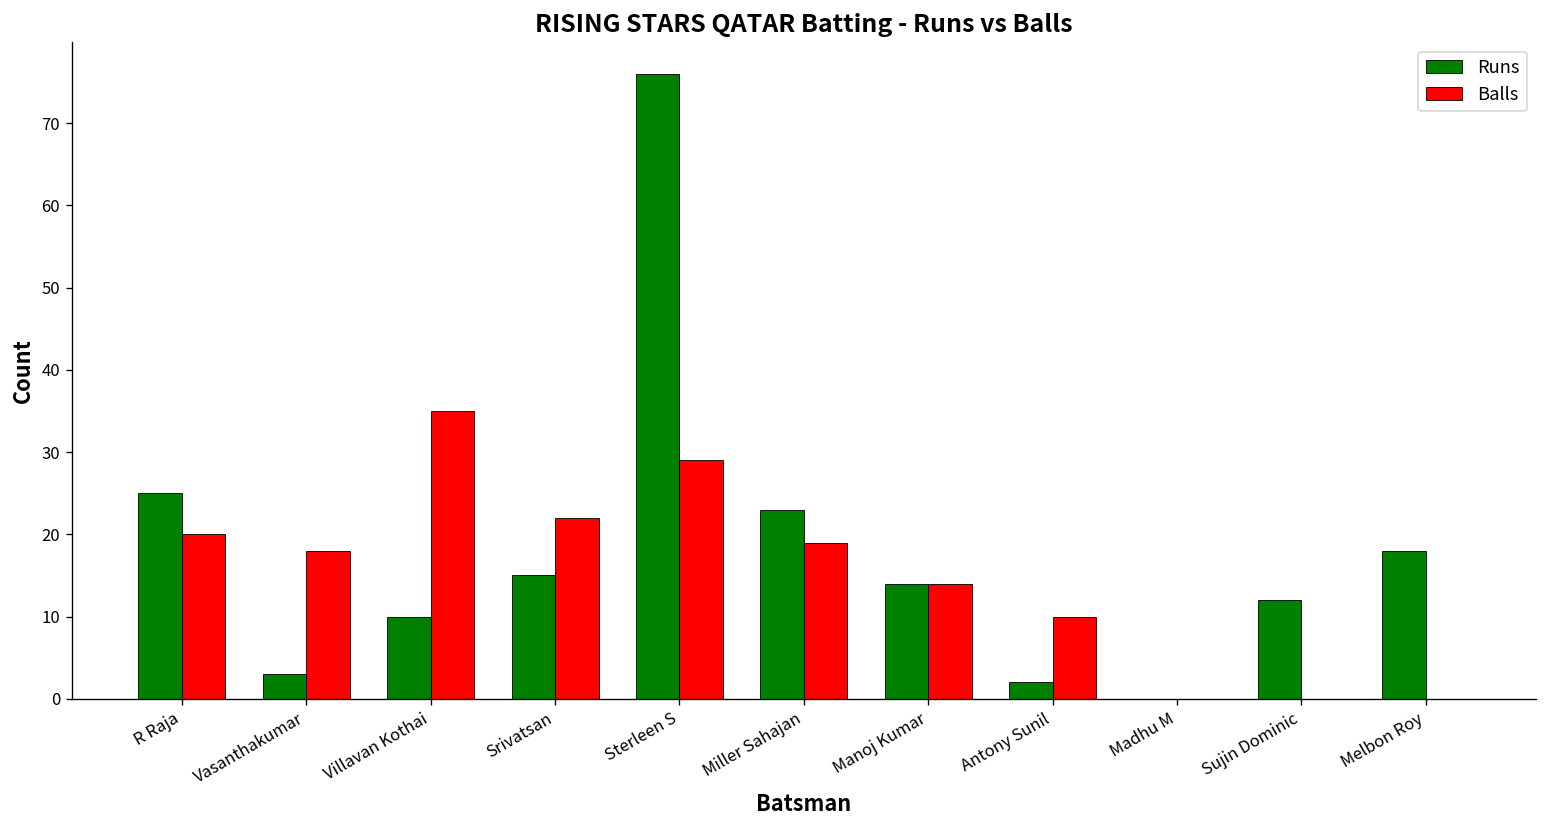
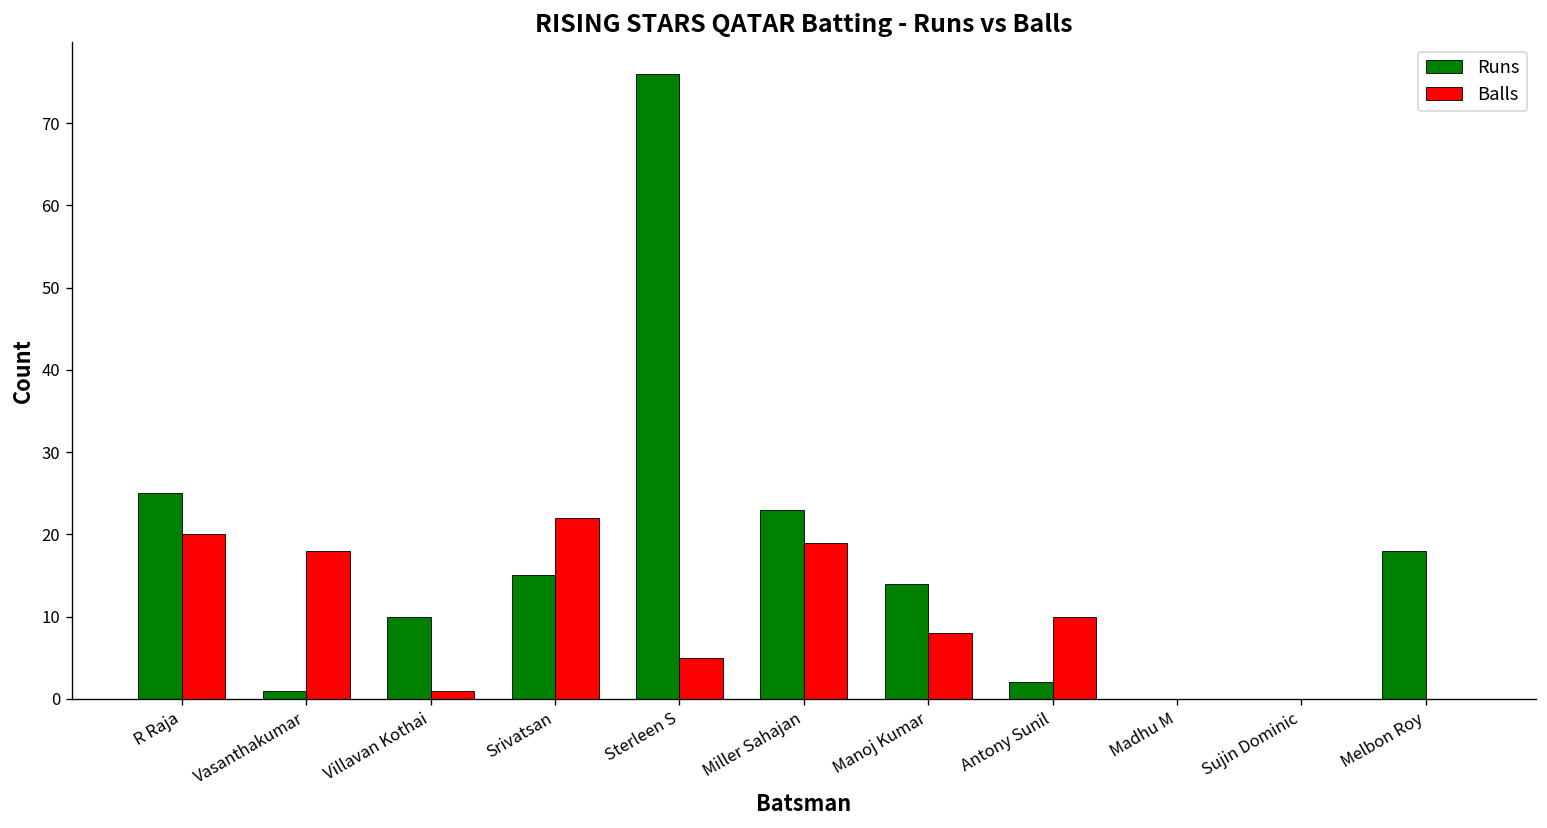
Runs, Vasanthakumar: 3 -> 1
Balls, Villavan Kothai: 35 -> 1
Balls, Sterleen S: 29 -> 5
Balls, Manoj Kumar: 14 -> 8
Runs, Sujin Dominic: 12 -> 0
